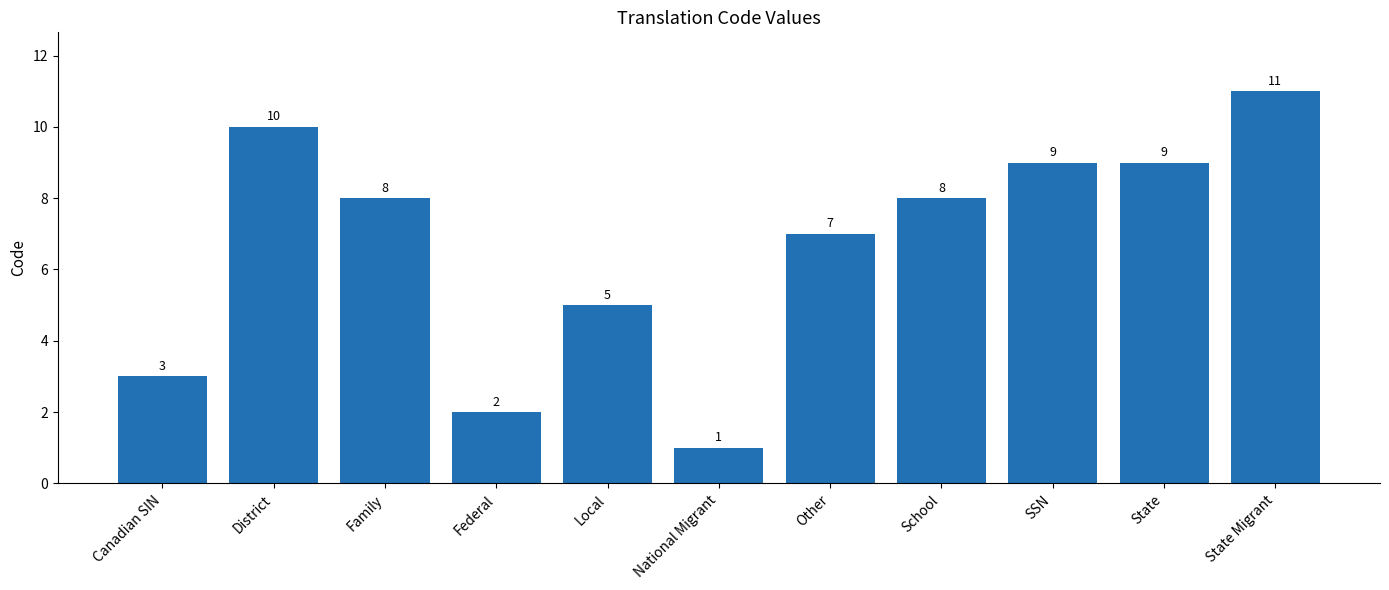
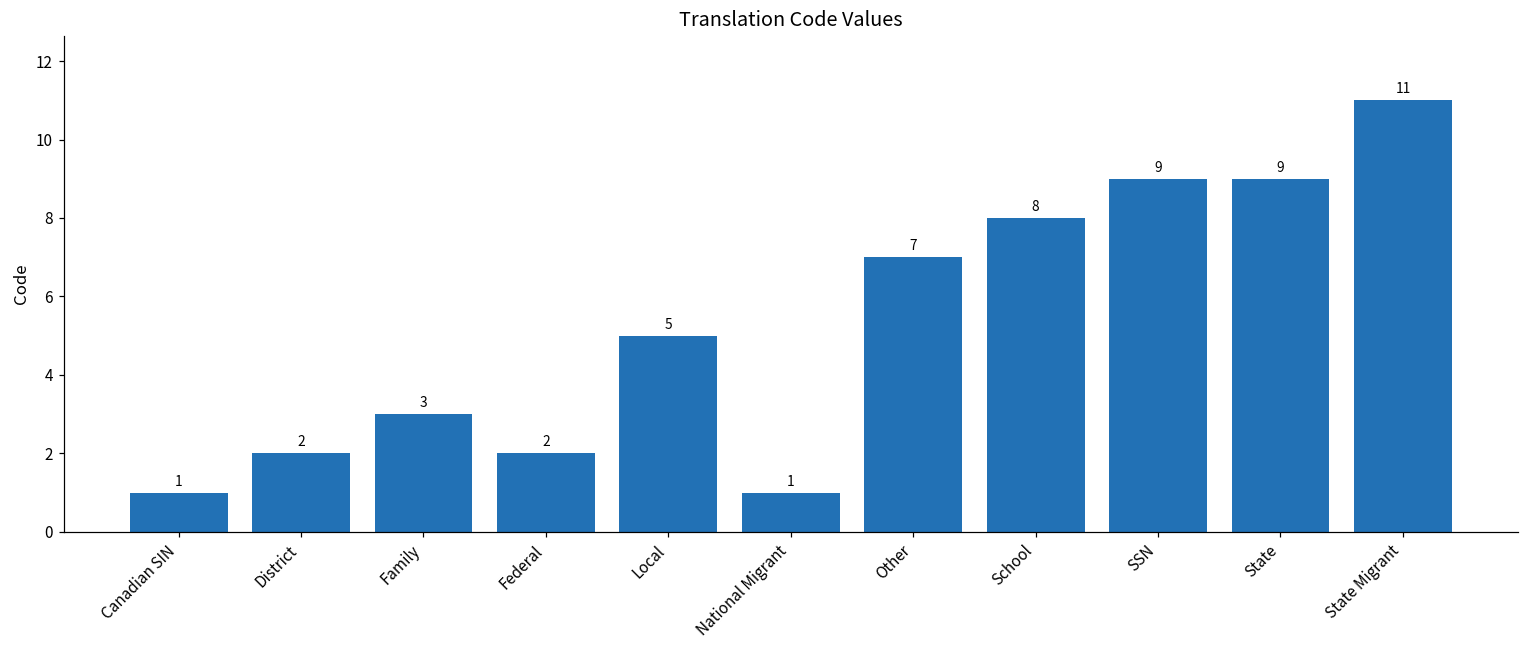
Canadian SIN: 3 -> 1
District: 10 -> 2
Family: 8 -> 3
